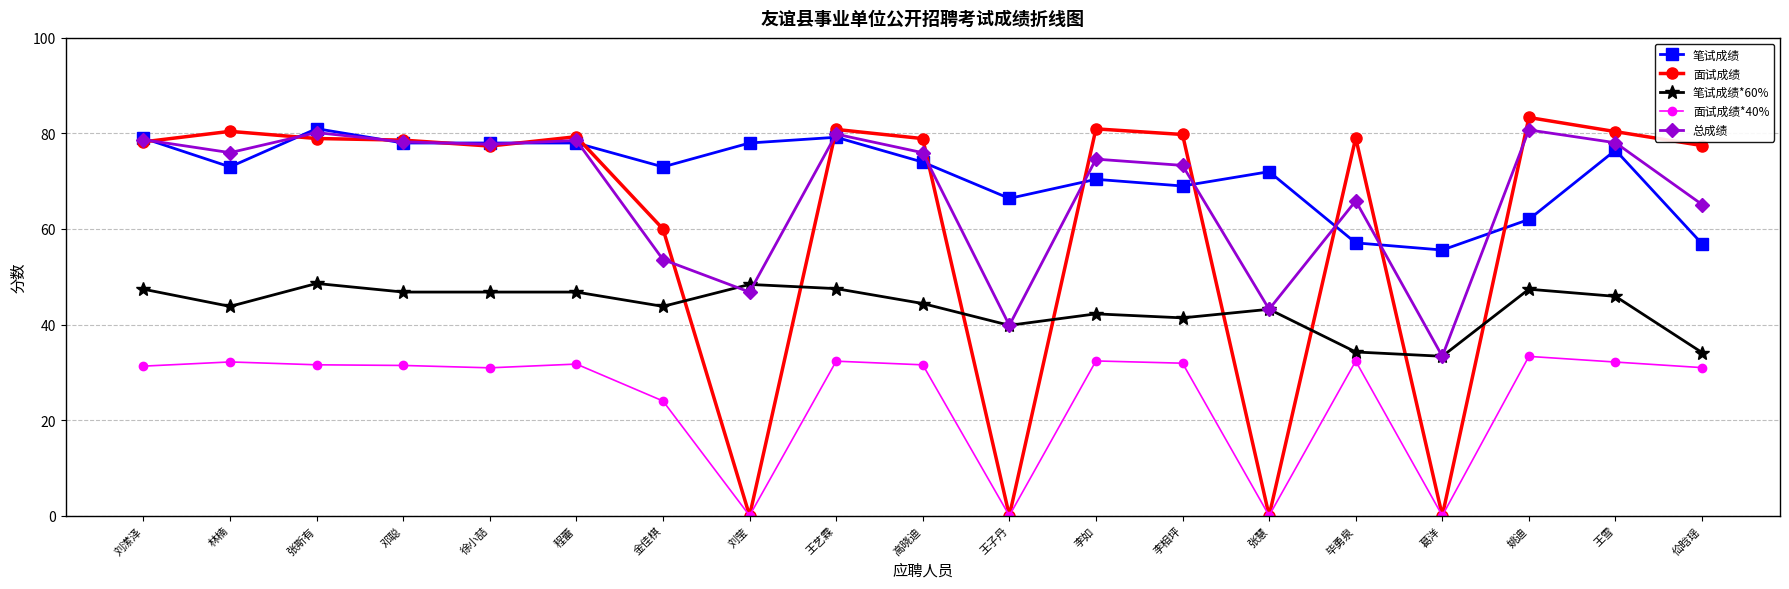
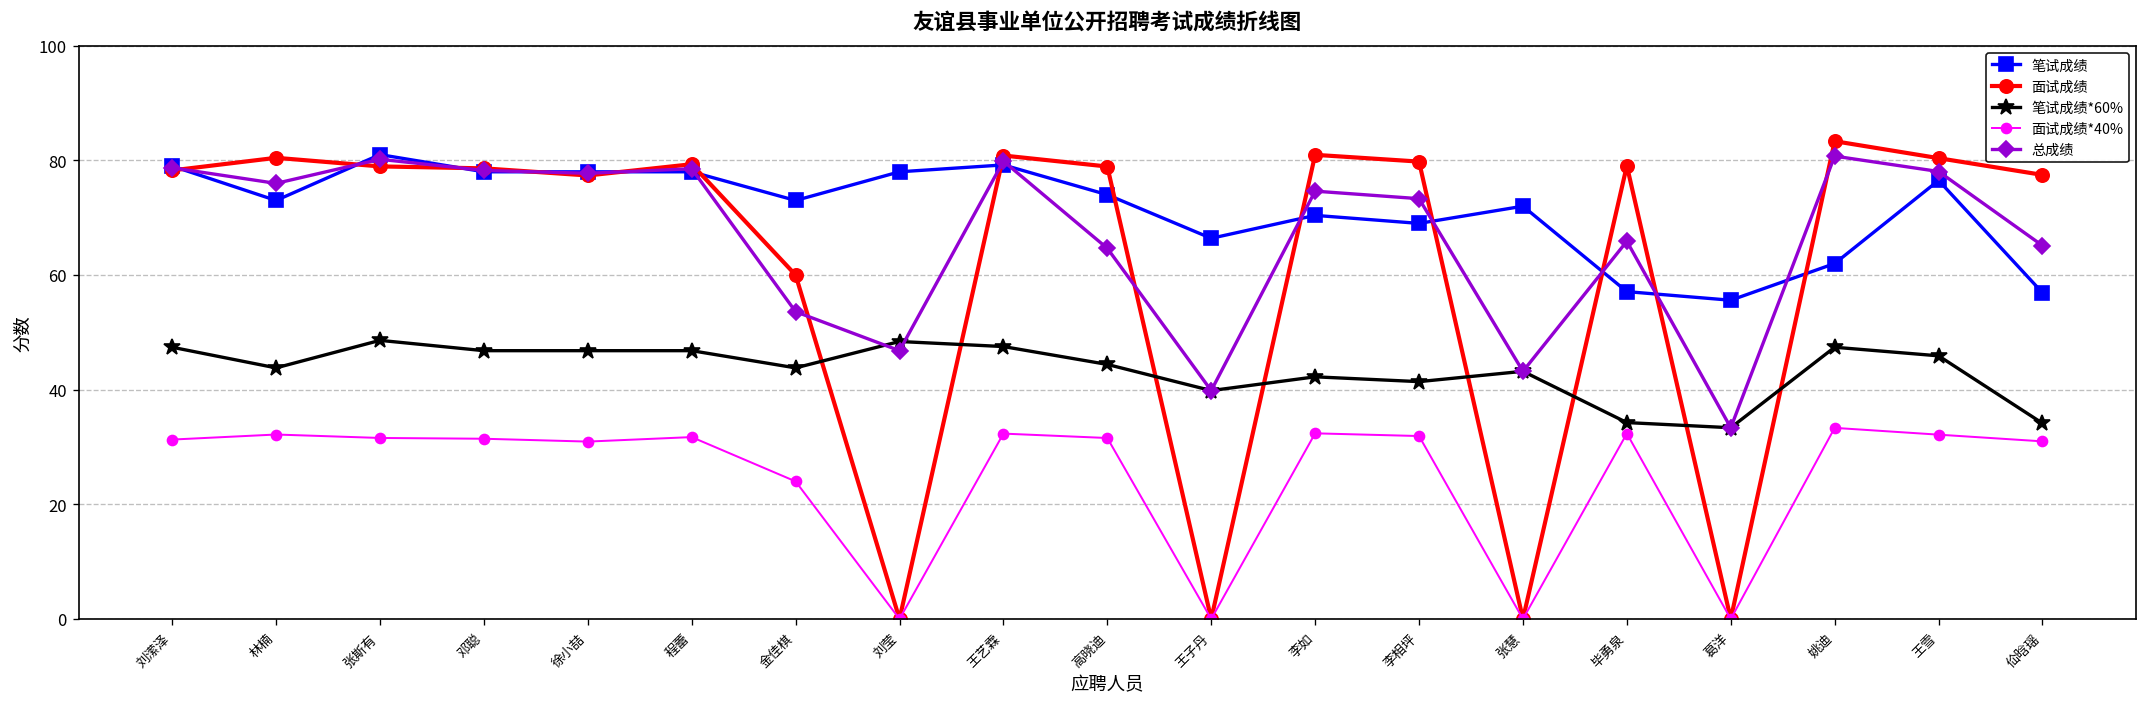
总成绩, 高晓迪: 76 -> 65
